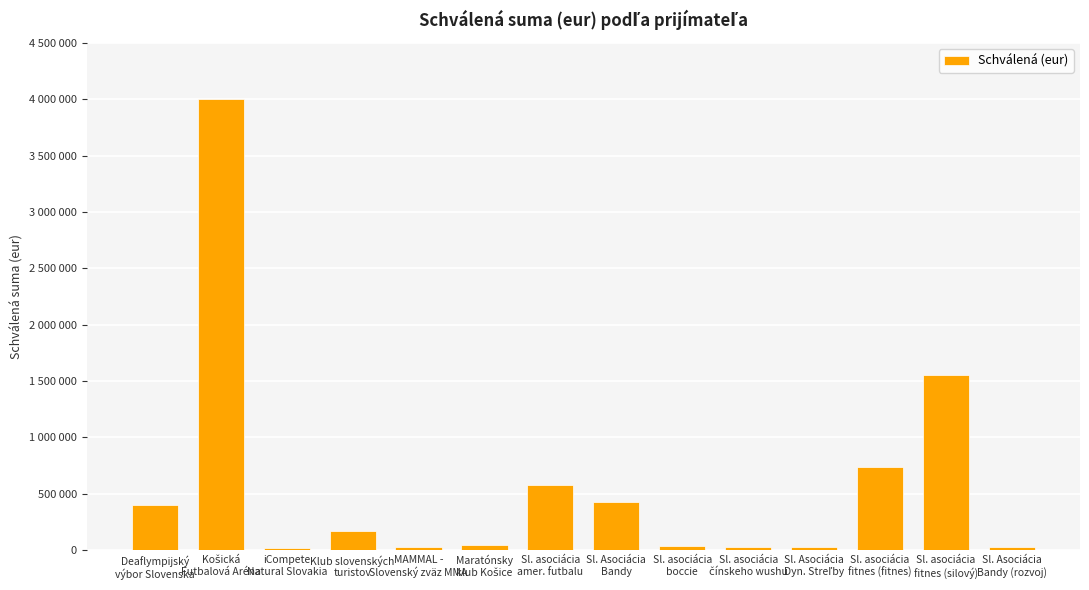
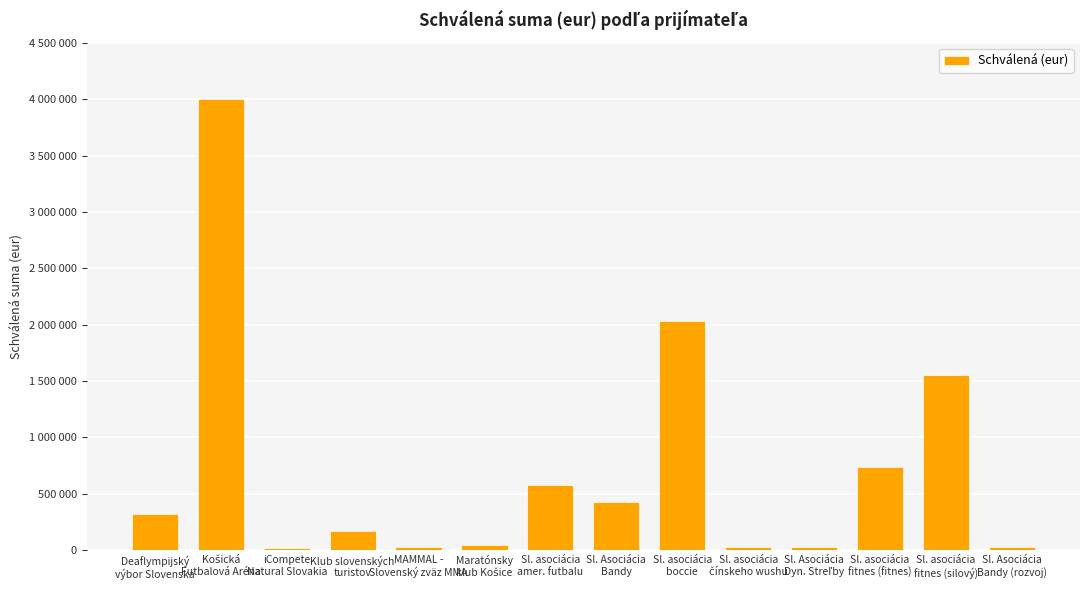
Deaflympijský výbor Slovenska: 400000 -> 320000
Sl. asociácia boccie: 30000 -> 2030000
